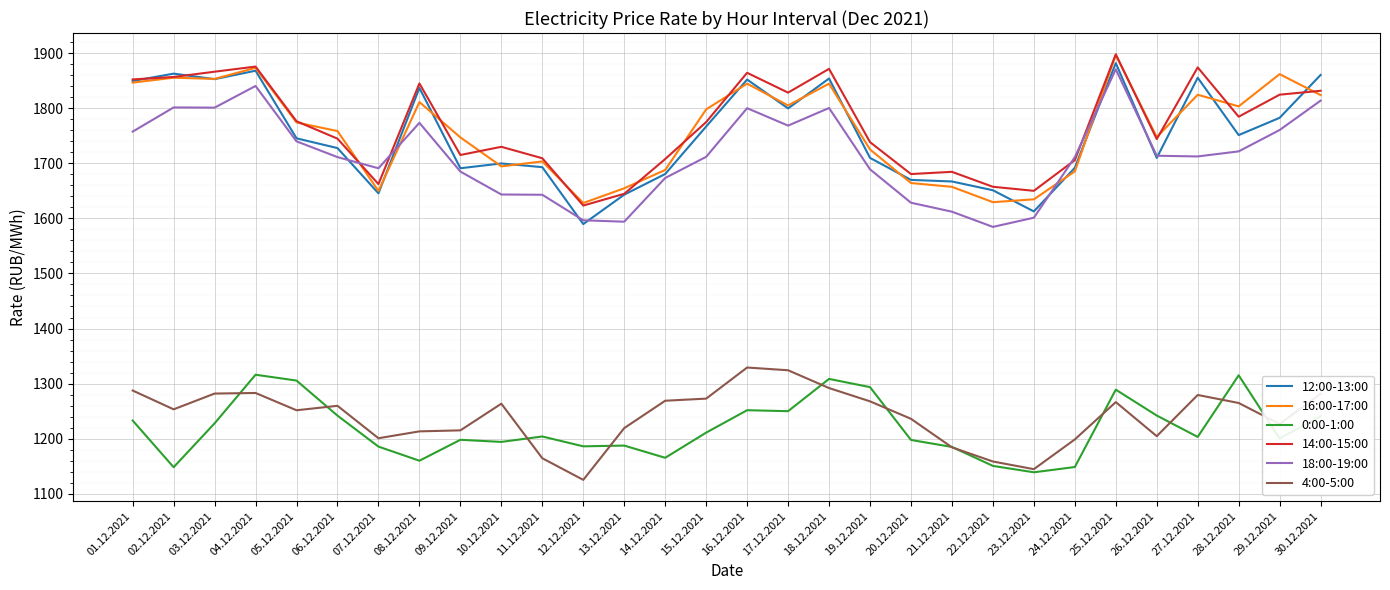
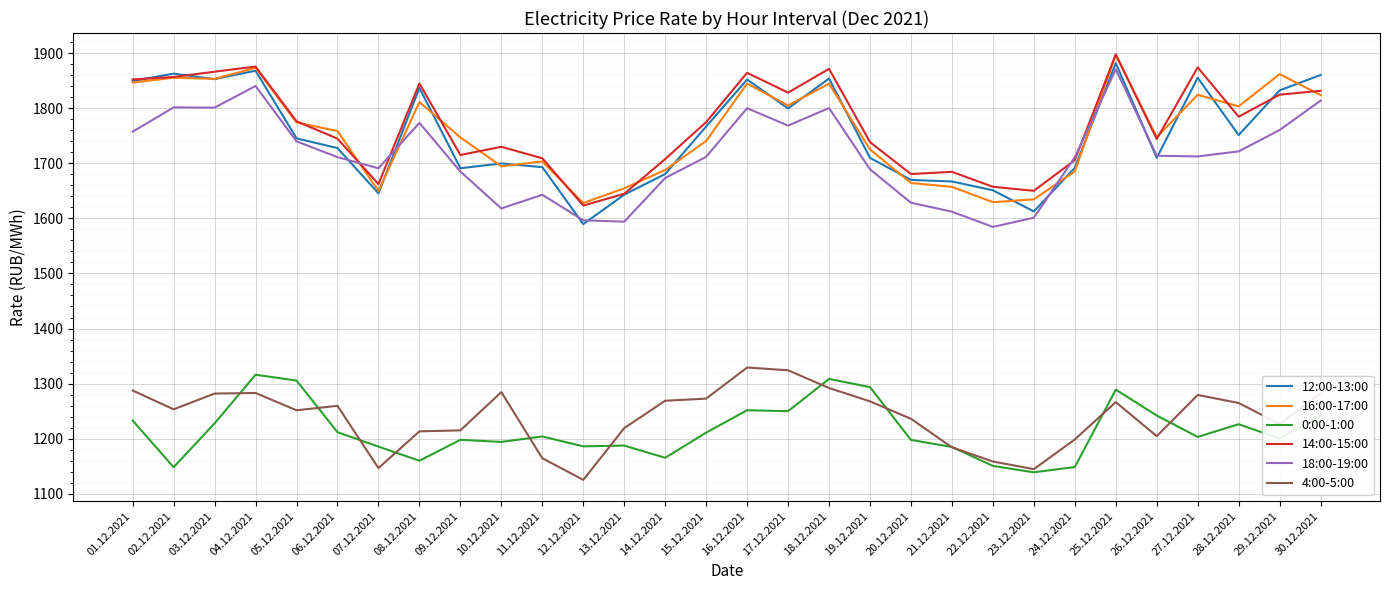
0:00-1:00, 06.12.2021: 1240 -> 1210
4:00-5:00, 07.12.2021: 1200 -> 1150
18:00-19:00, 10.12.2021: 1640 -> 1620
4:00-5:00, 10.12.2021: 1260 -> 1280
16:00-17:00, 15.12.2021: 1800 -> 1740
0:00-1:00, 28.12.2021: 1320 -> 1230
12:00-13:00, 29.12.2021: 1780 -> 1830
